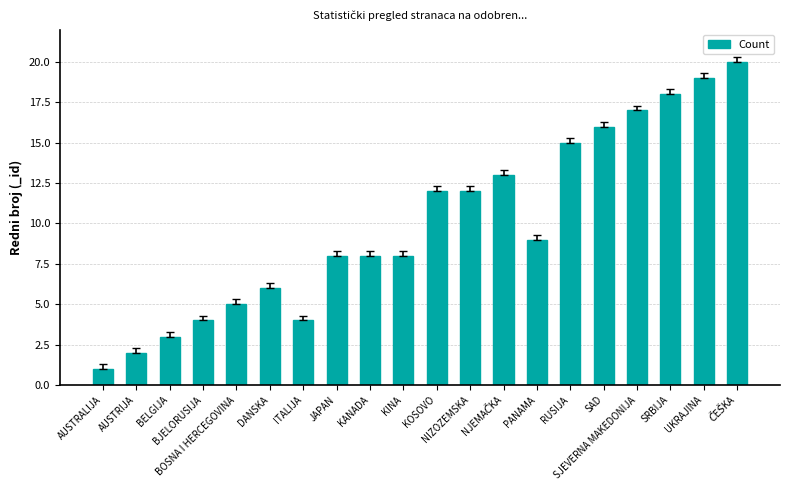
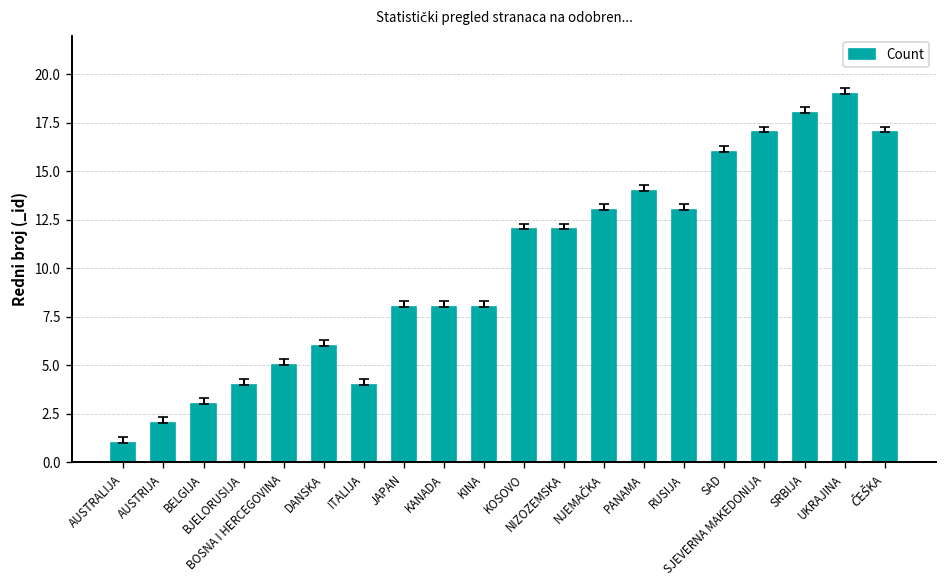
Count, PANAMA: 9 -> 14
Count, RUSIJA: 15 -> 13
Count, ČEŠKA: 20 -> 17
